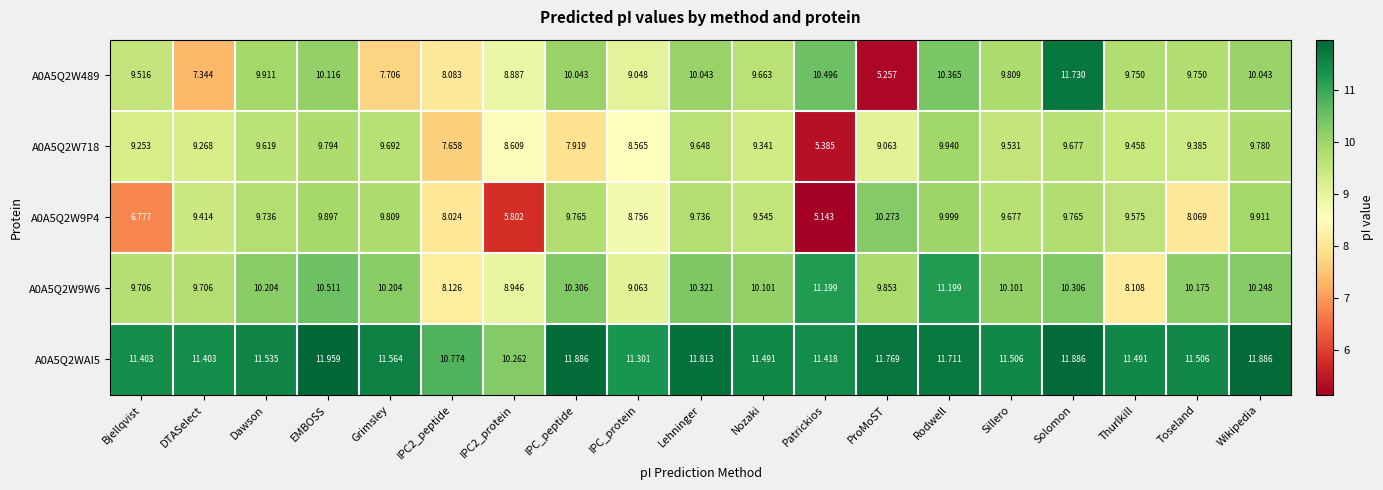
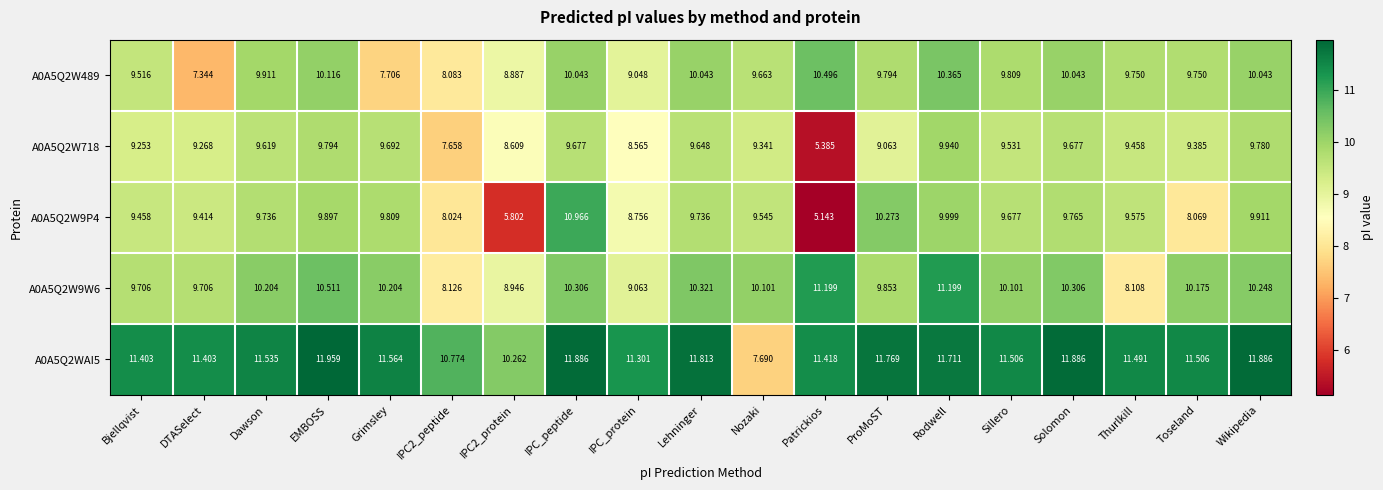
A0A5Q2W489, ProMoST: 5.257 -> 9.794
A0A5Q2W489, Solomon: 11.730 -> 10.043
A0A5Q2W718, IPC_peptide: 7.919 -> 9.677
A0A5Q2W9P4, Bjellqvist: 6.777 -> 9.458
A0A5Q2W9P4, IPC_peptide: 9.765 -> 10.966
A0A5Q2WAI5, Nozaki: 11.491 -> 7.690
